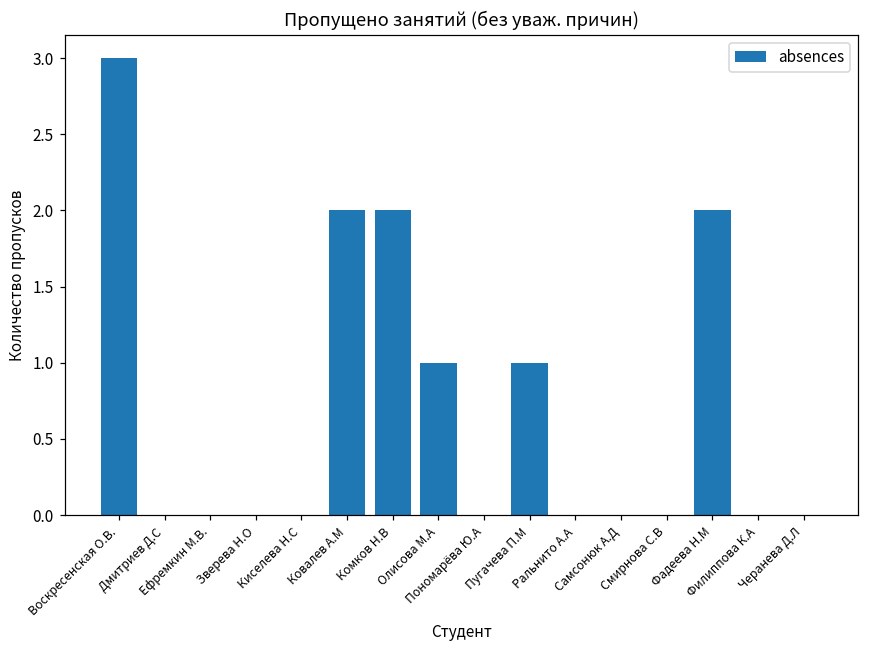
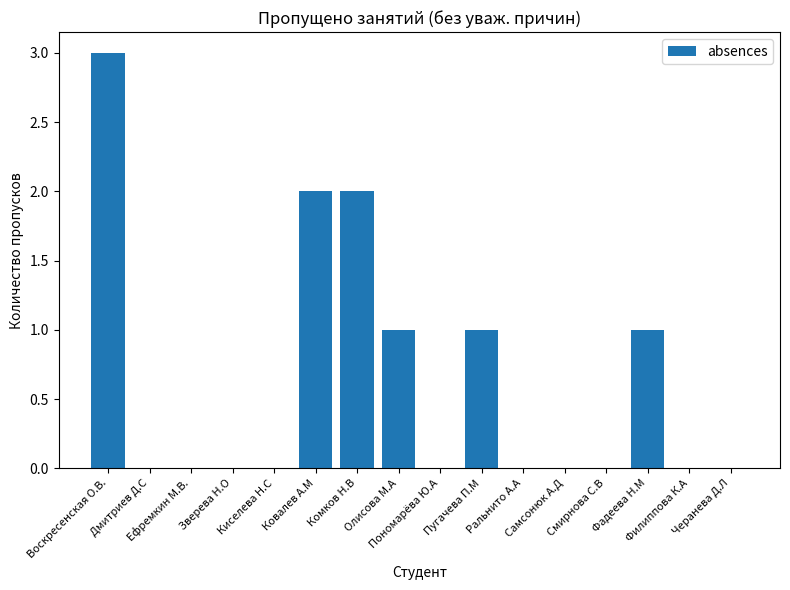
Фадеева Н.М: 2 -> 1
